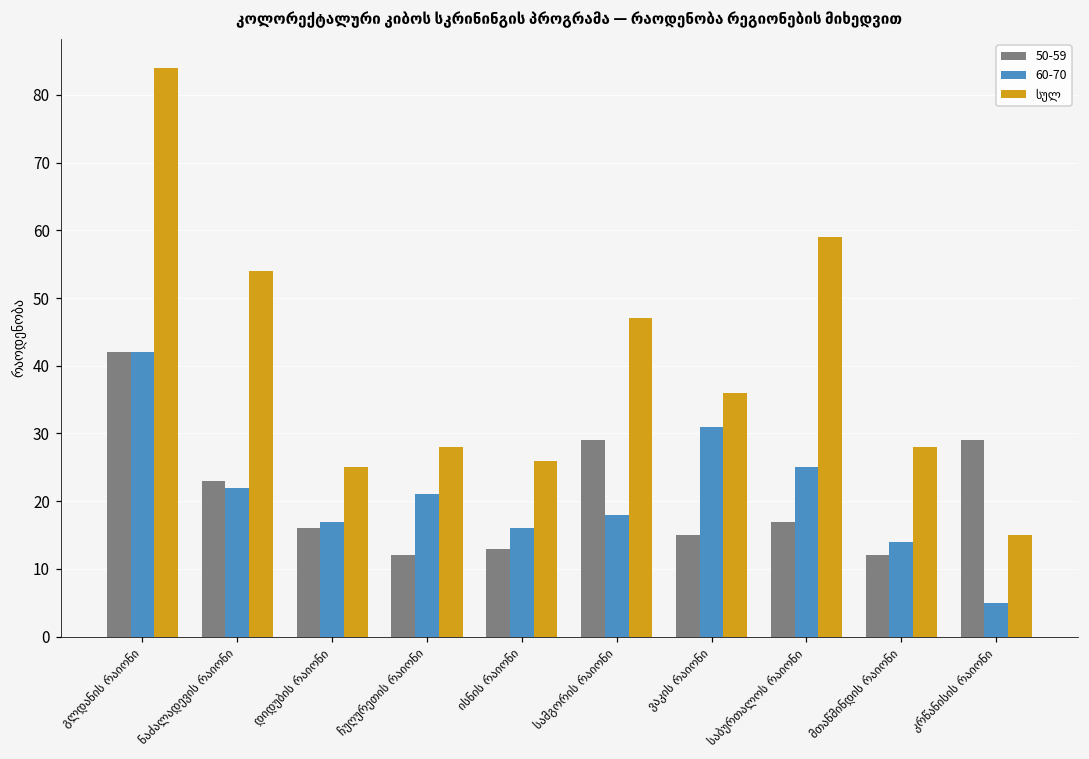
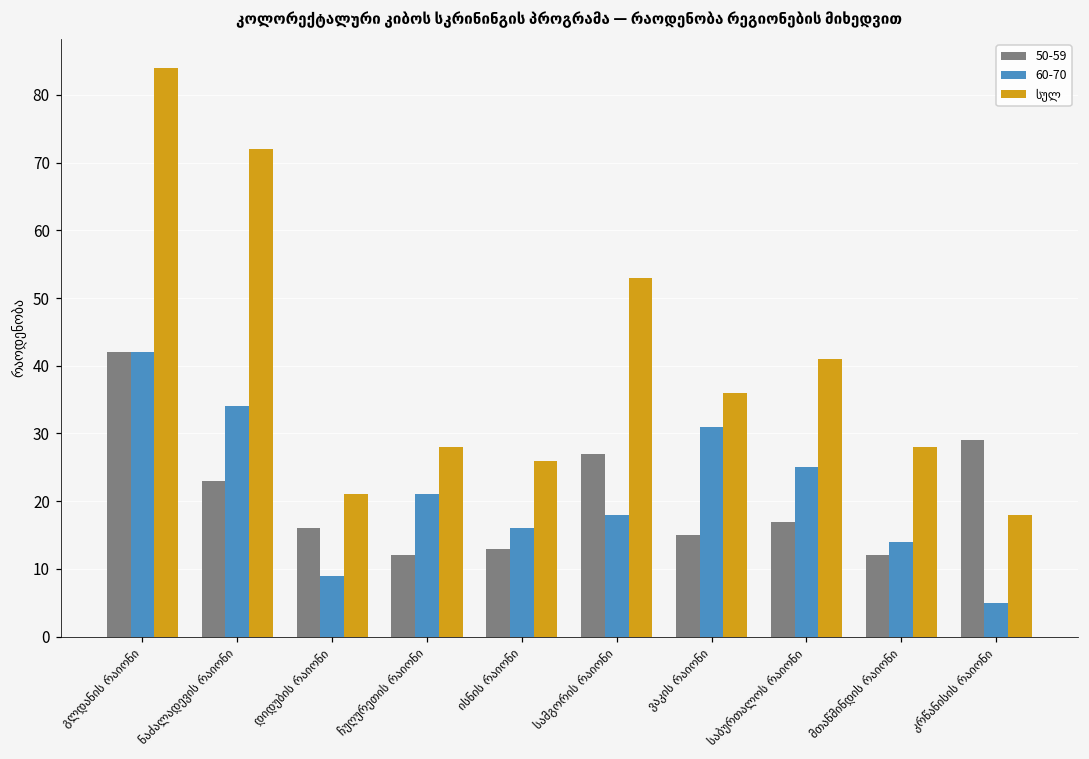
60-70, ნაძალადევის რაიონი: 22 -> 34
სულ, ნაძალადევის რაიონი: 54 -> 72
60-70, დიდუბის რაიონი: 17 -> 9
სულ, დიდუბის რაიონი: 25 -> 21
50-59, სამგორის რაიონი: 29 -> 27
სულ, სამგორის რაიონი: 47 -> 53
სულ, საბურთალოს რაიონი: 59 -> 41
სულ, კრწანისის რაიონი: 15 -> 18
